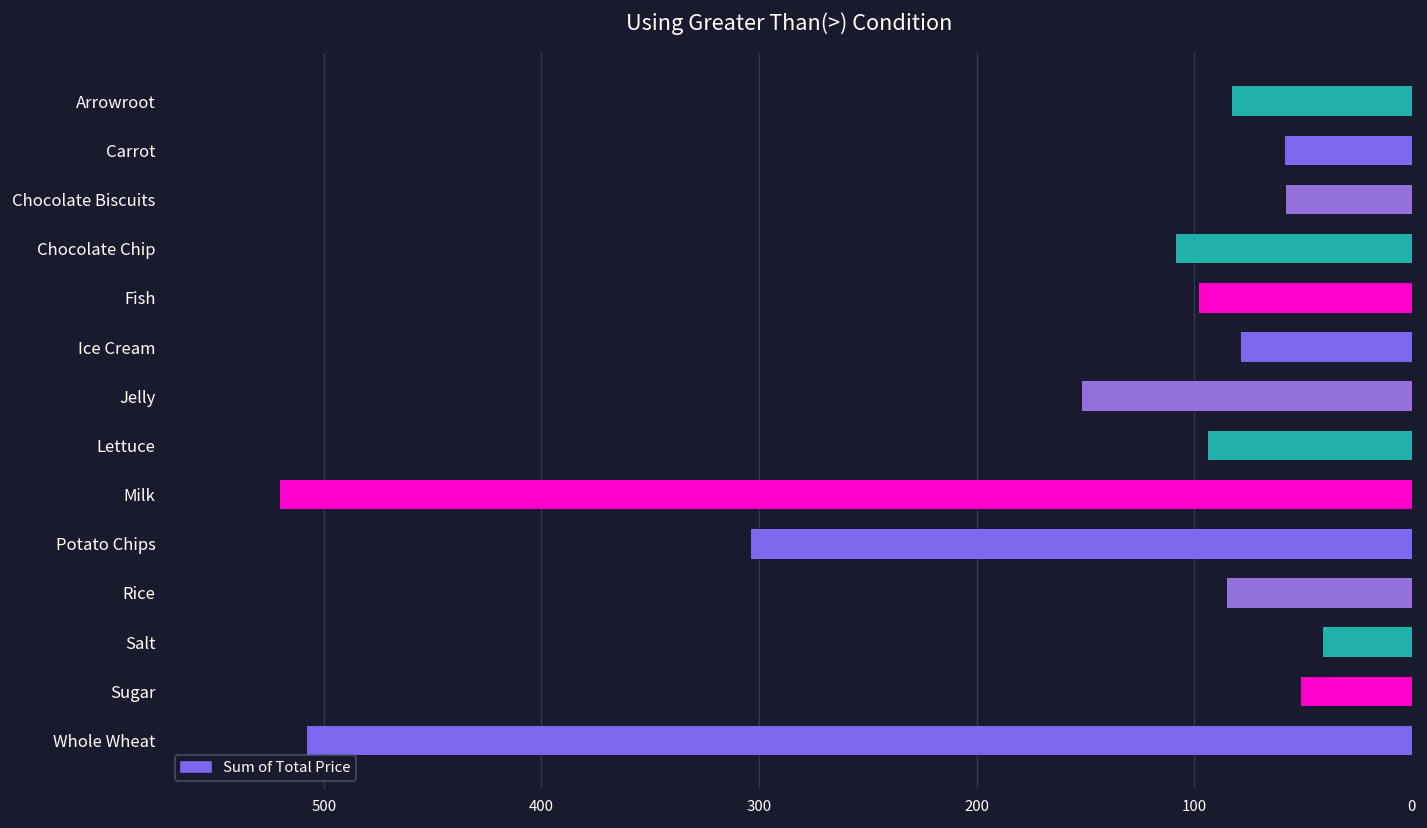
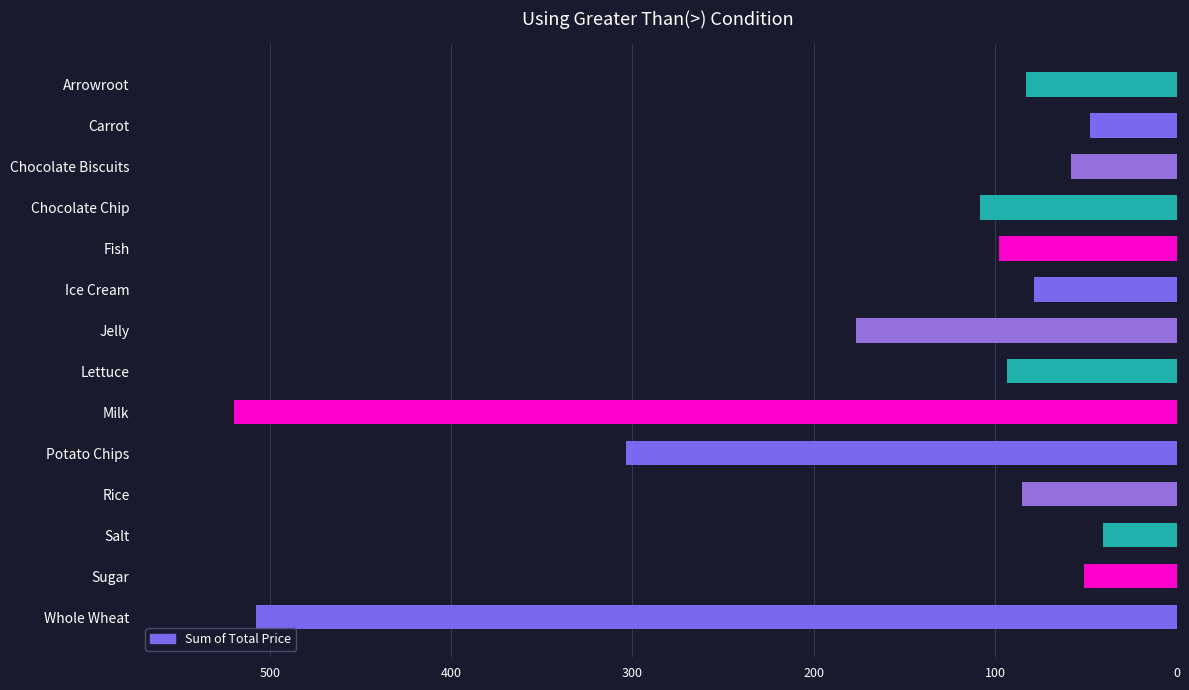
Carrot: 58 -> 47
Jelly: 152 -> 177
